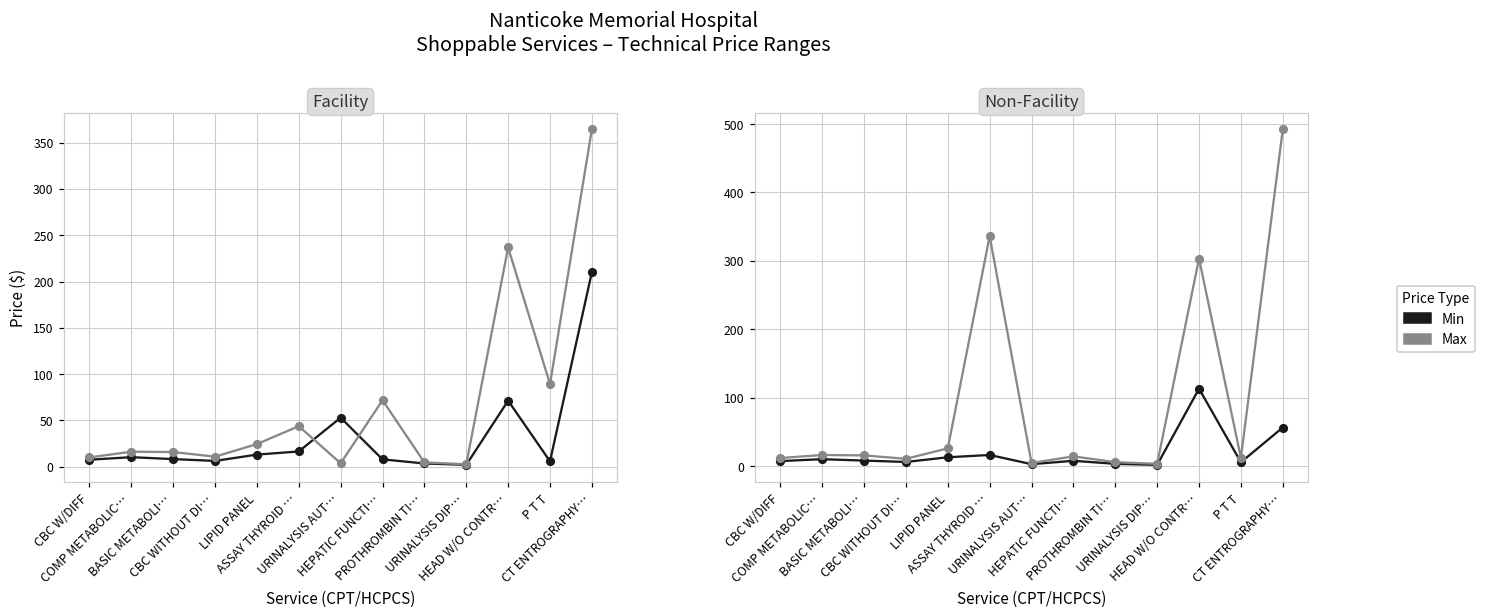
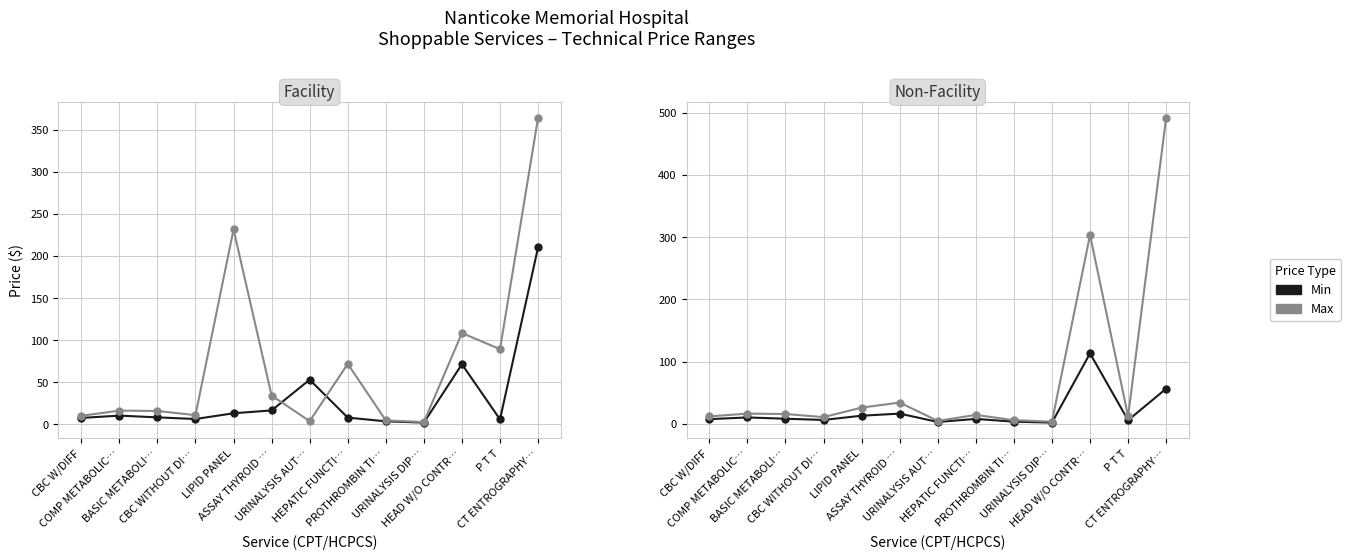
Facility, Max, LIPID PANEL: 20 -> 230
Facility, Max, ASSAY THYROID …: 40 -> 30
Facility, Max, HEAD W/O CONTR…: 240 -> 110
Non-Facility, Max, ASSAY THYROID …: 340 -> 30
